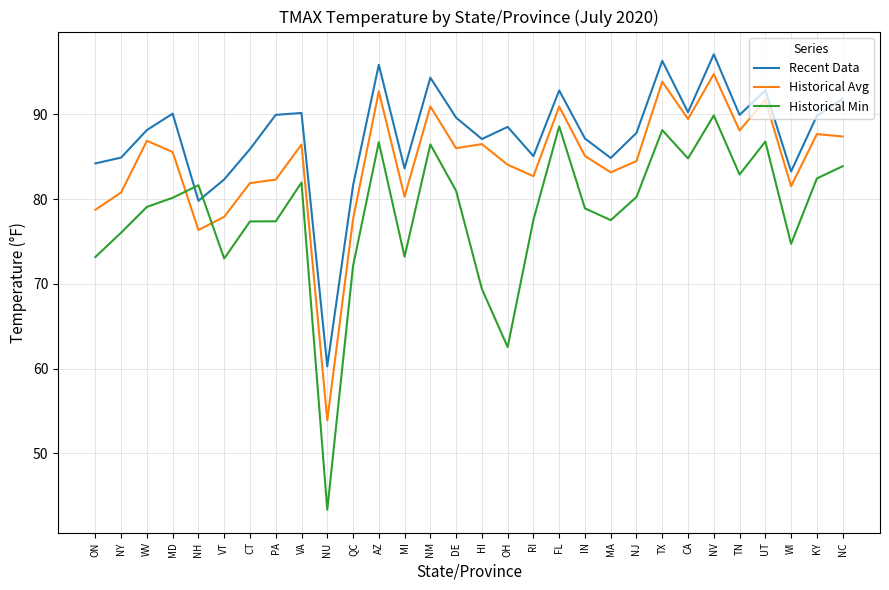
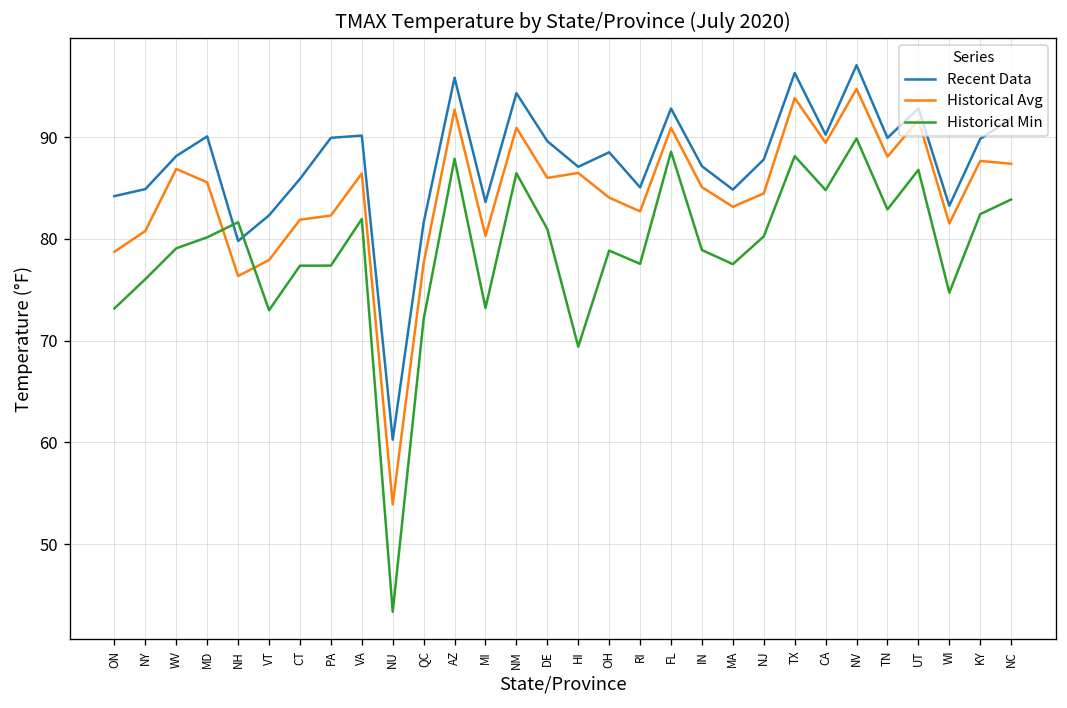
Historical Min, AZ: 87 -> 88
Historical Min, OH: 63 -> 79
